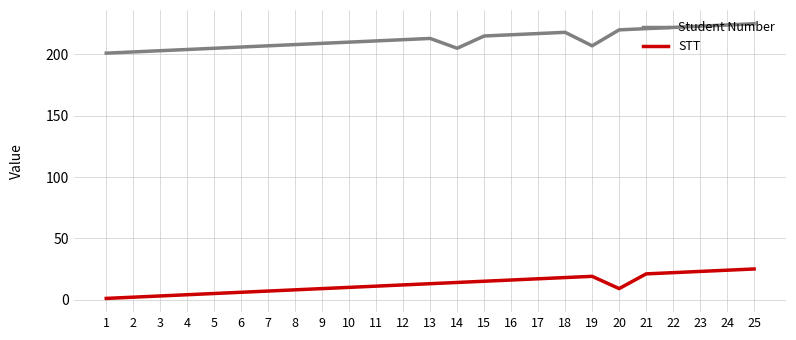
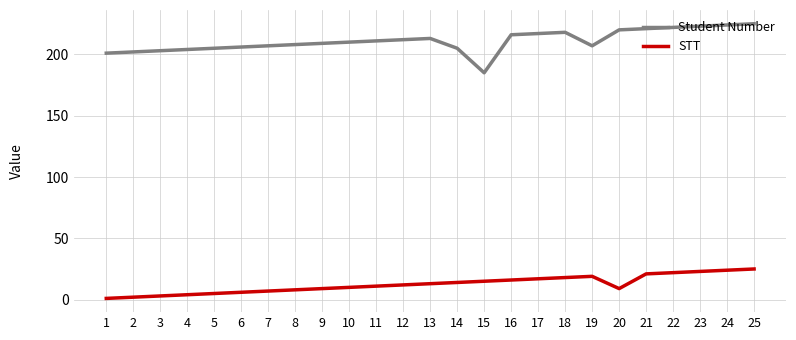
Student Number, 15: 215 -> 185
